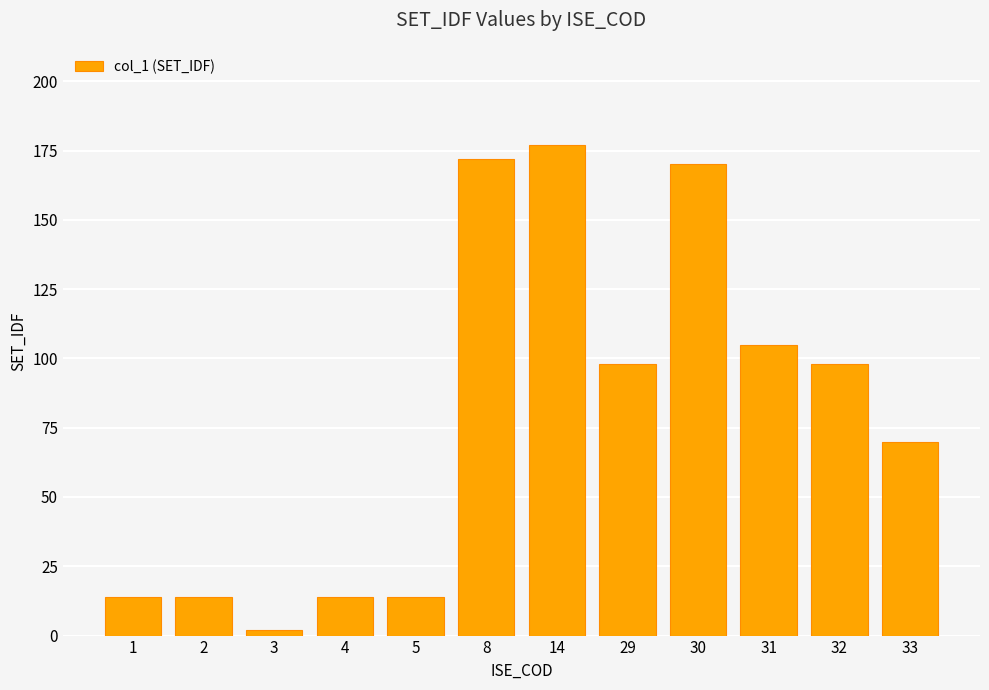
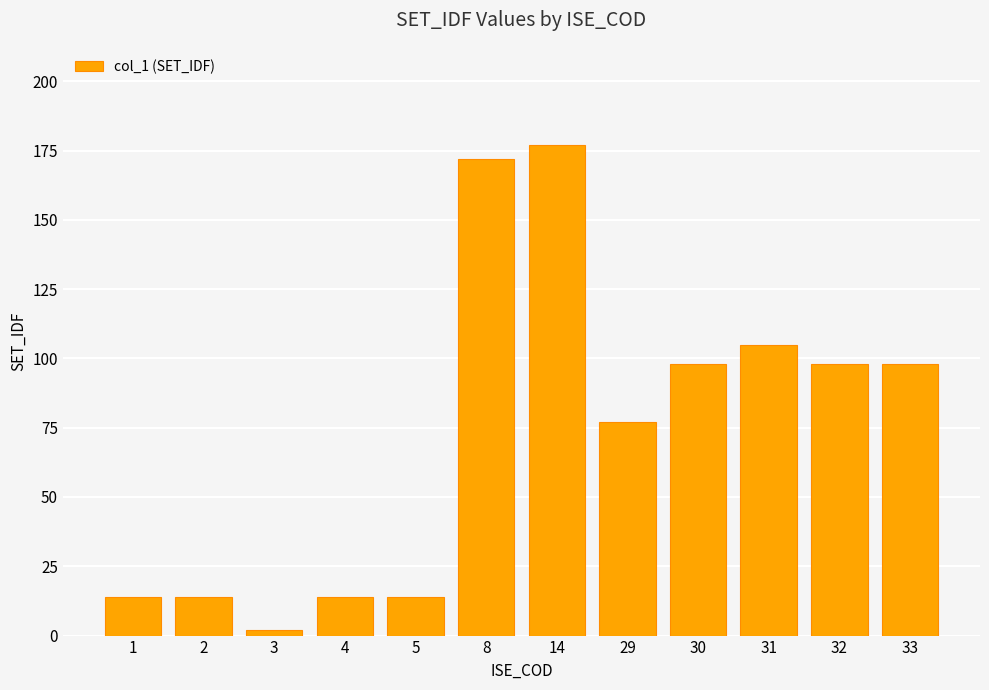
29: 98 -> 77
30: 170 -> 98
33: 70 -> 98
